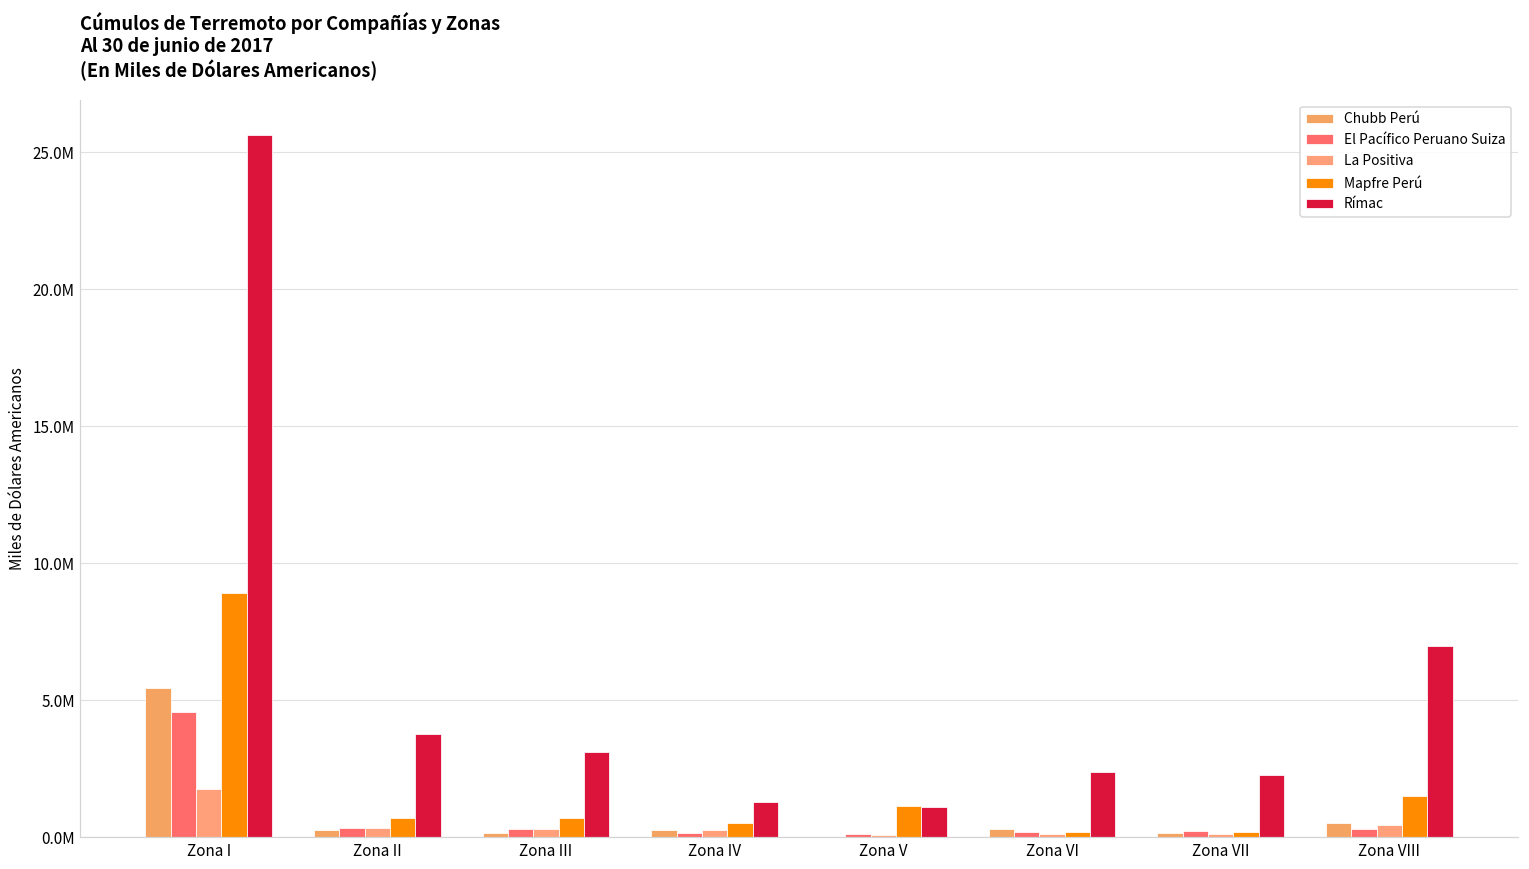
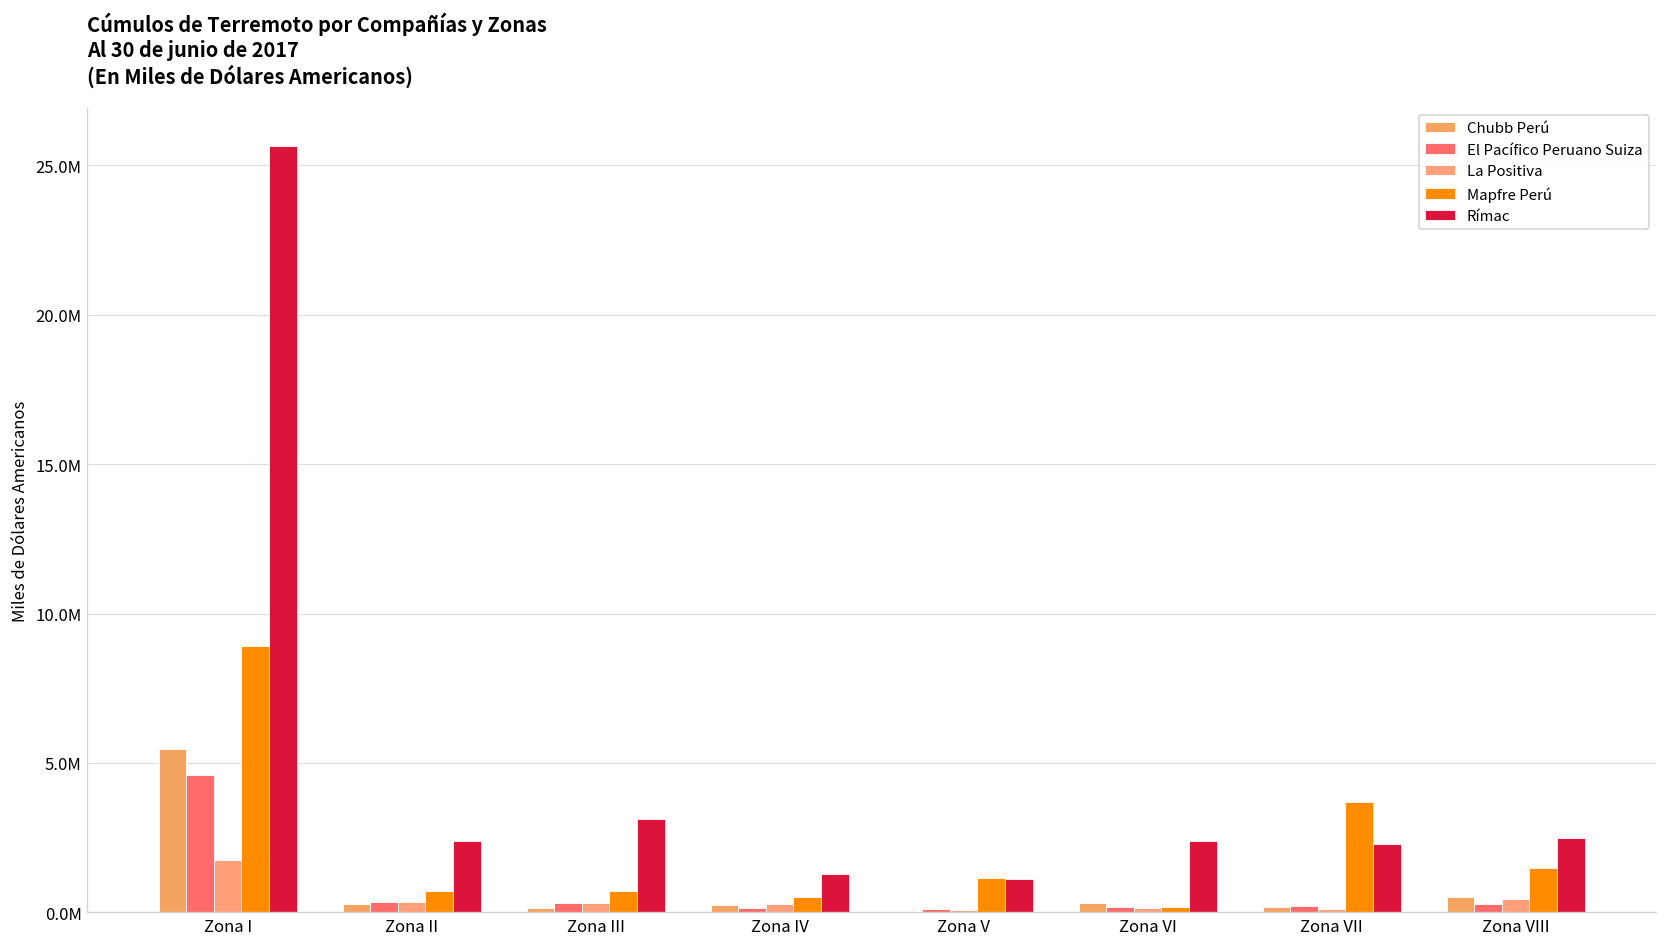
Rímac, Zona II: 3800000 -> 2400000
Mapfre Perú, Zona VII: 200000 -> 3700000
Rímac, Zona VIII: 7000000 -> 2500000
